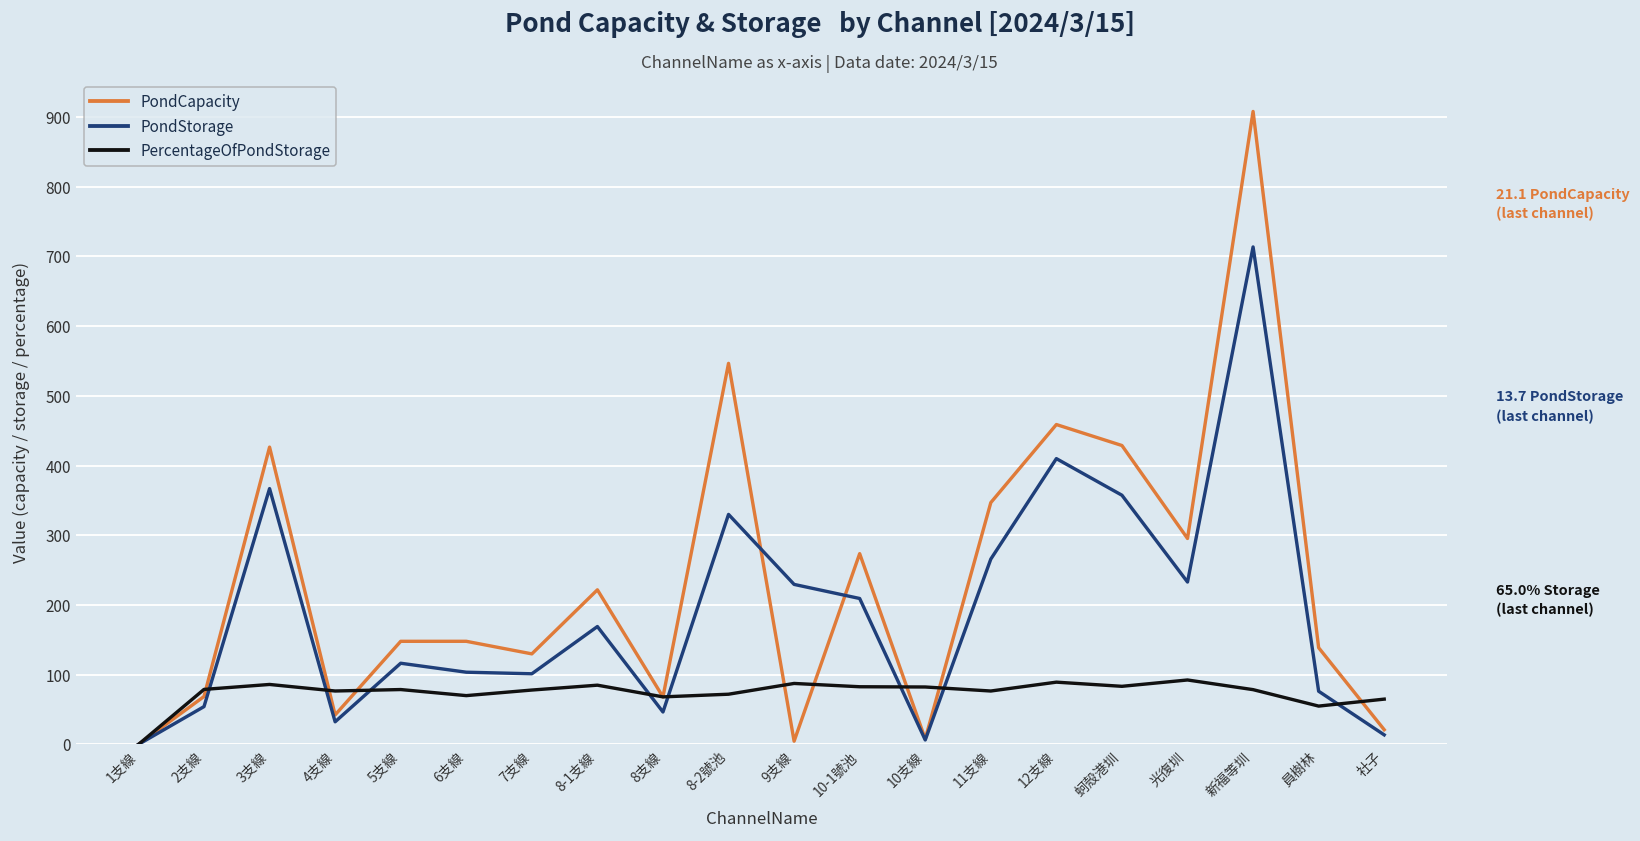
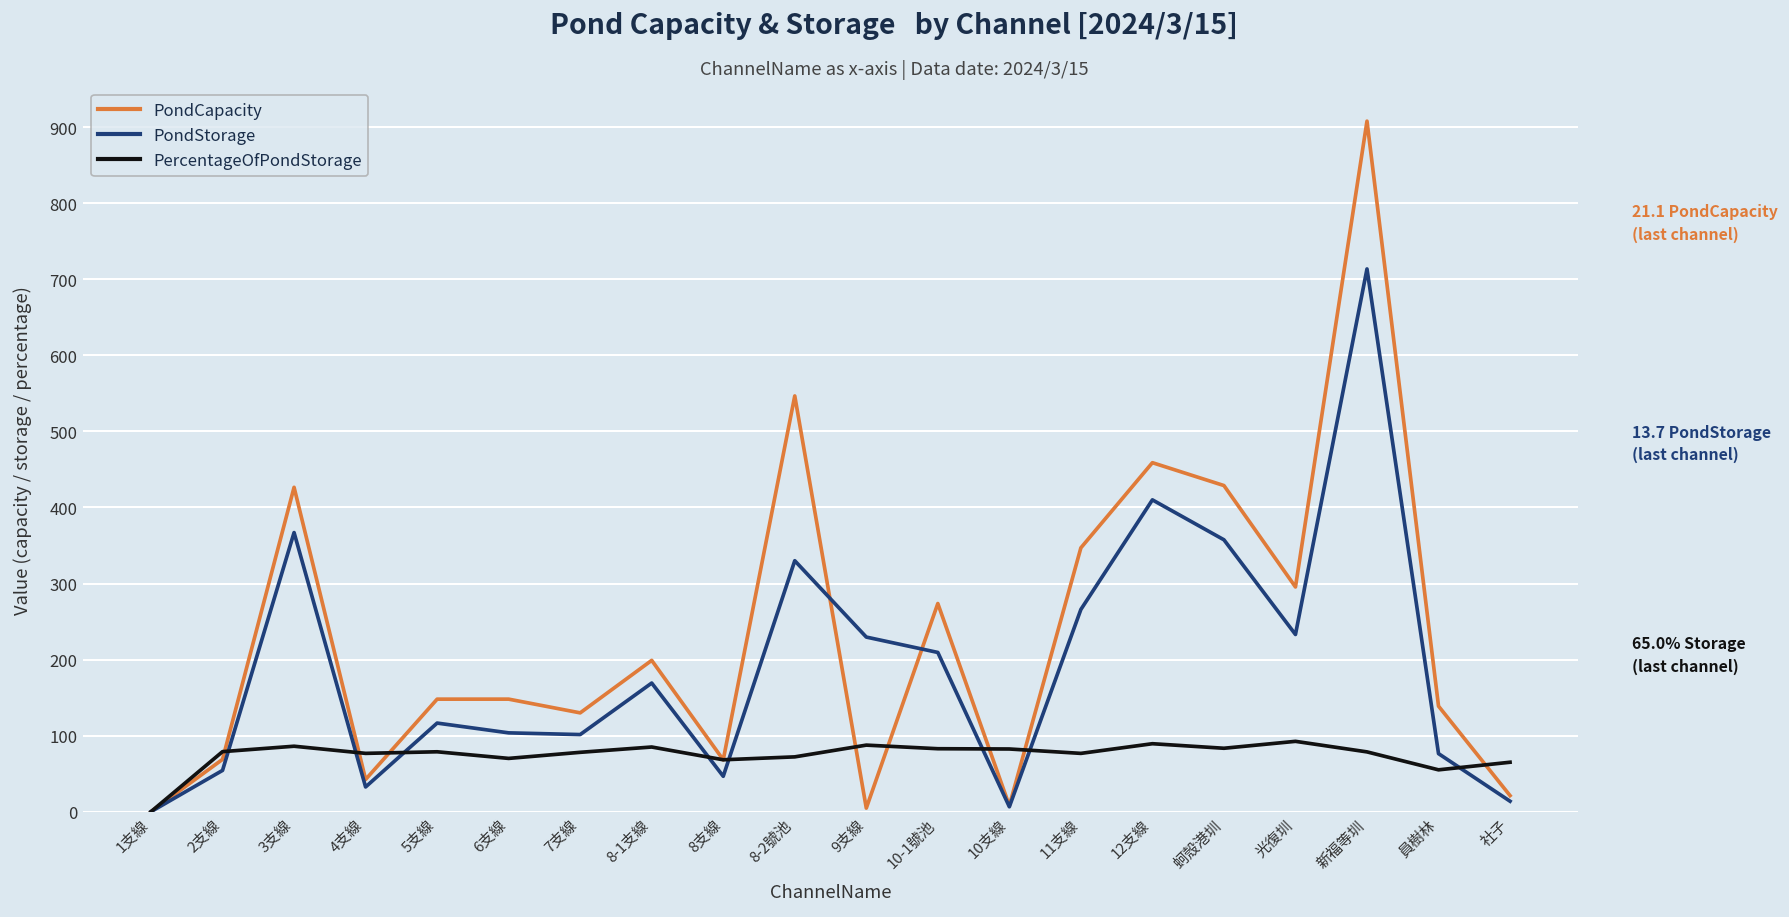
PondCapacity, 8-1支線: 220 -> 200
